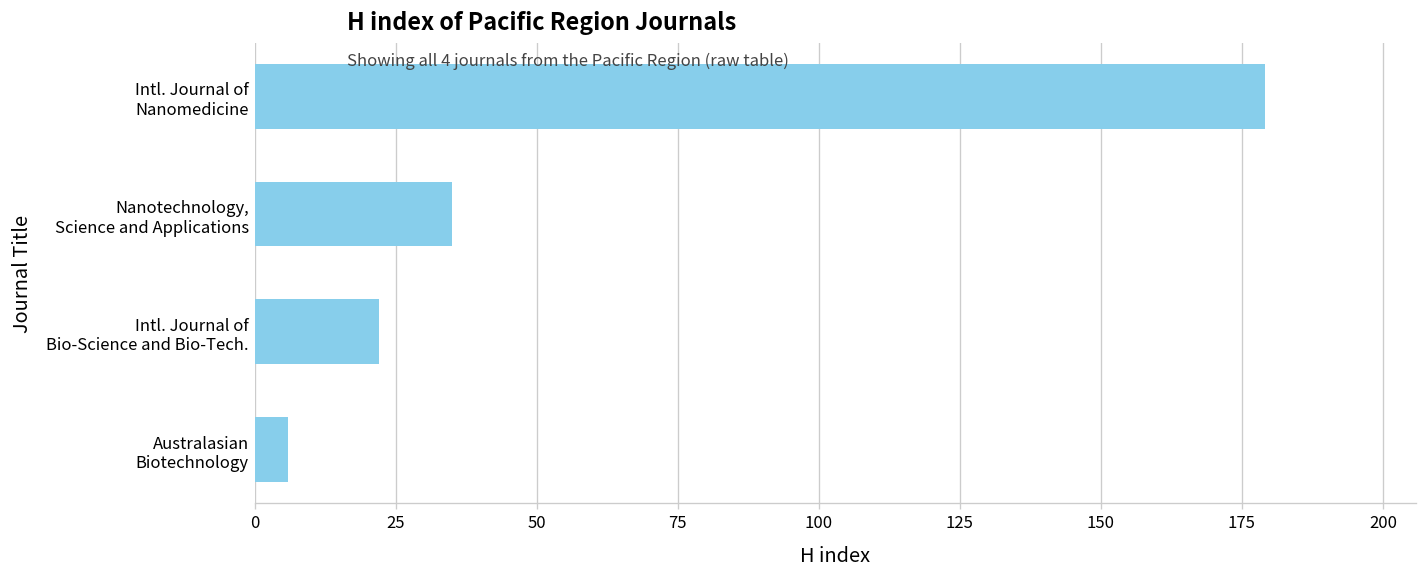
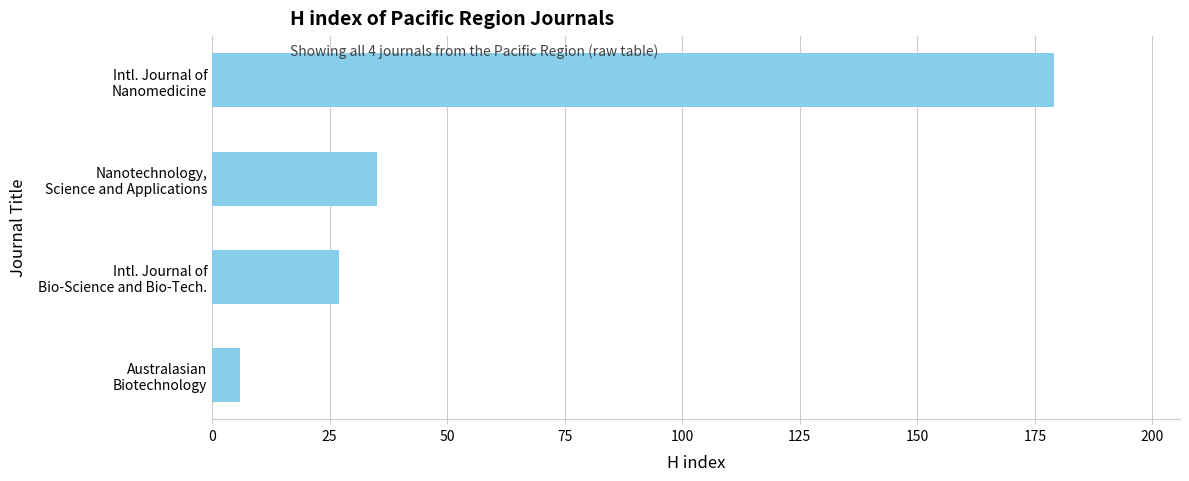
Intl. Journal of Bio-Science and Bio-Tech.: 22 -> 27
